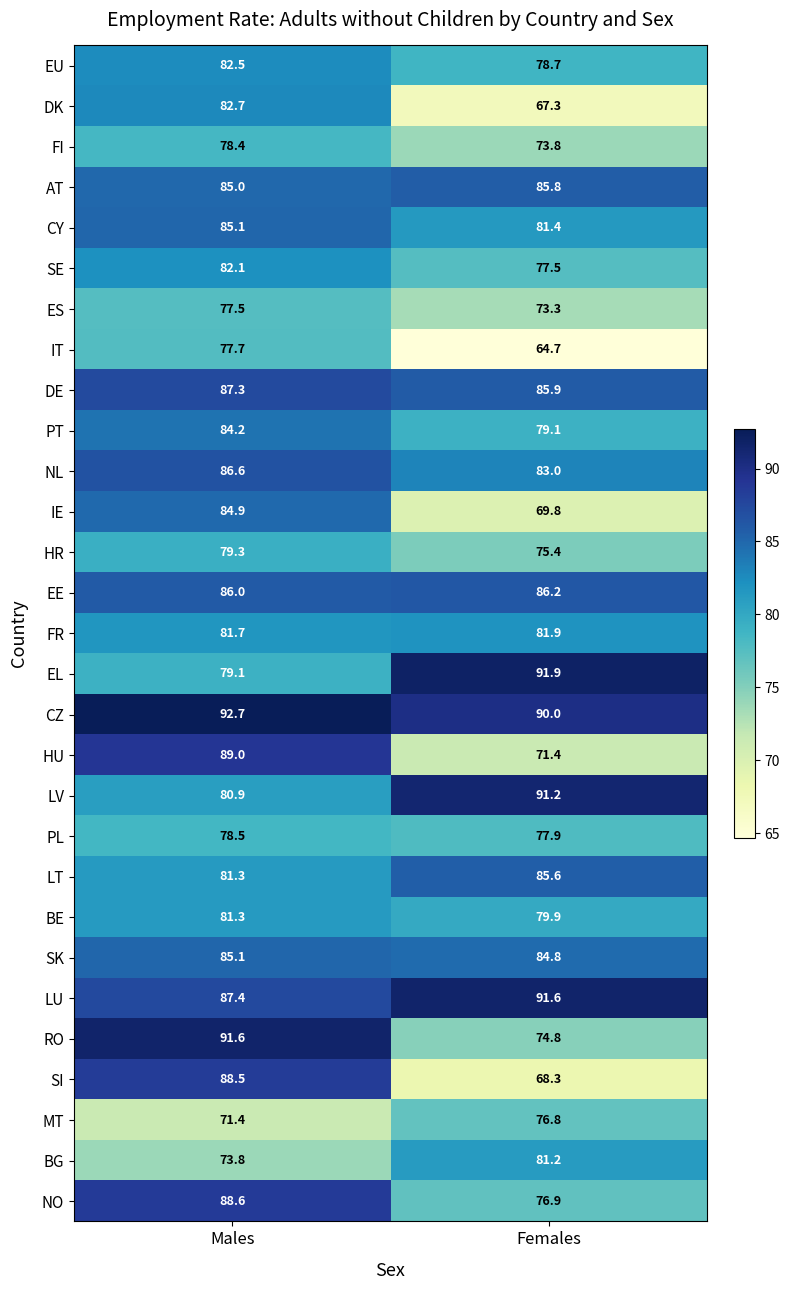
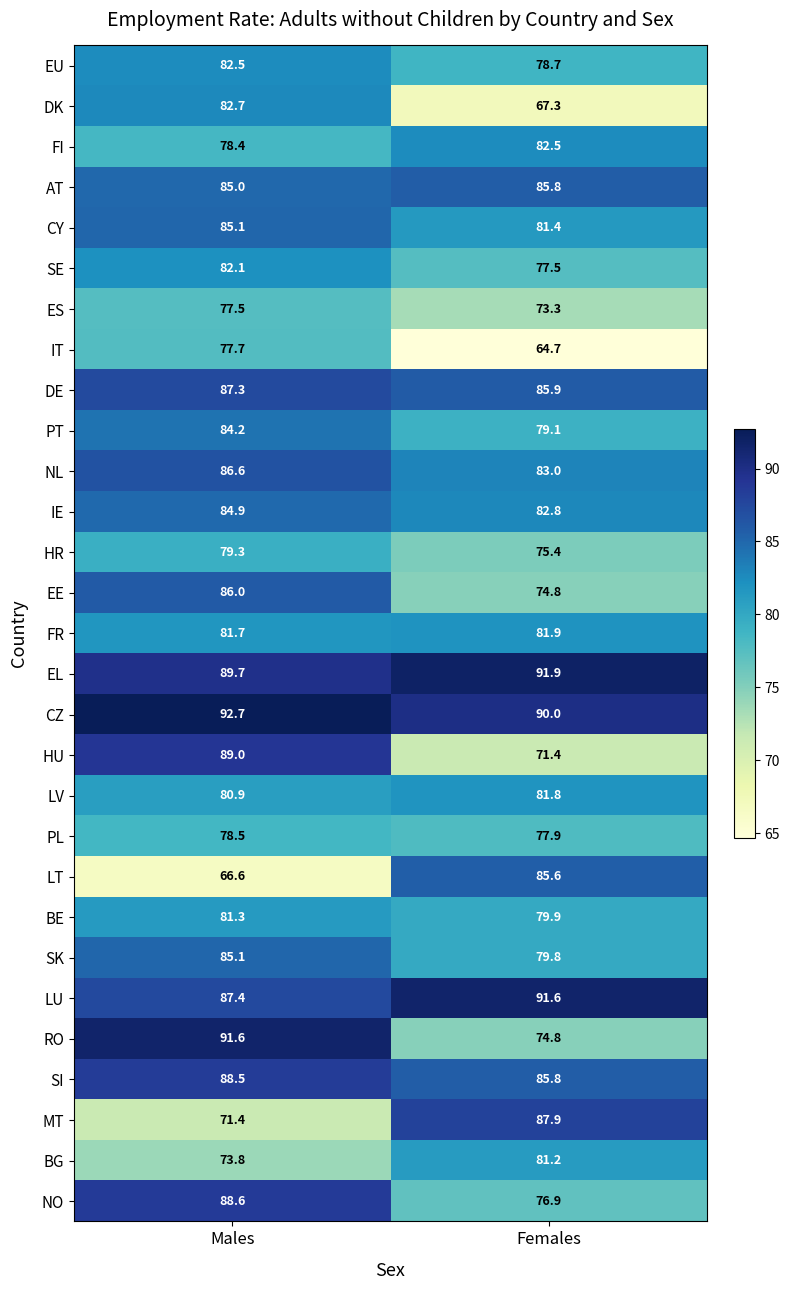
FI, Females: 73.8 -> 82.5
IE, Females: 69.8 -> 82.8
EE, Females: 86.2 -> 74.8
EL, Males: 79.1 -> 89.7
LV, Females: 91.2 -> 81.8
LT, Males: 81.3 -> 66.6
SK, Females: 84.8 -> 79.8
SI, Females: 68.3 -> 85.8
MT, Females: 76.8 -> 87.9
